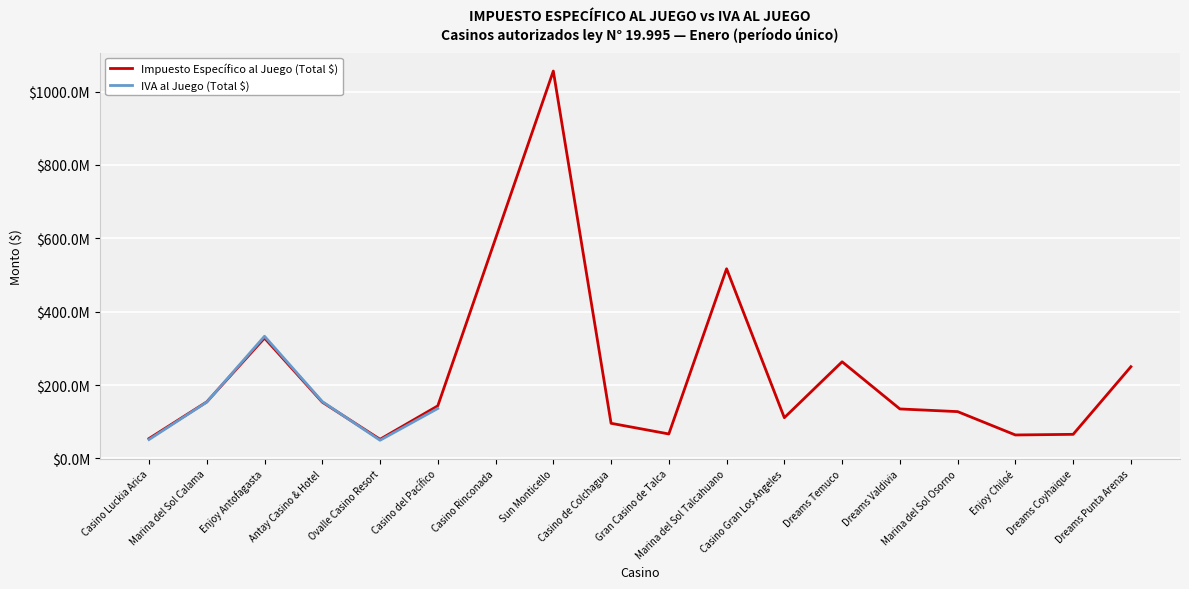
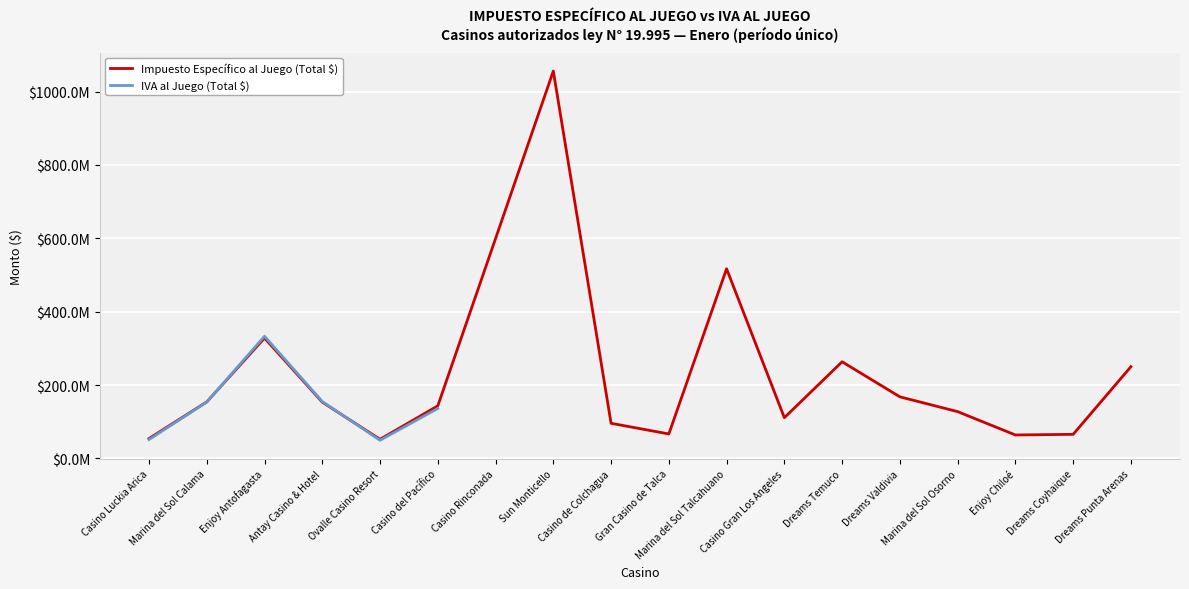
Impuesto Específico al Juego (Total $), Dreams Valdivia: $130000000 -> $170000000
